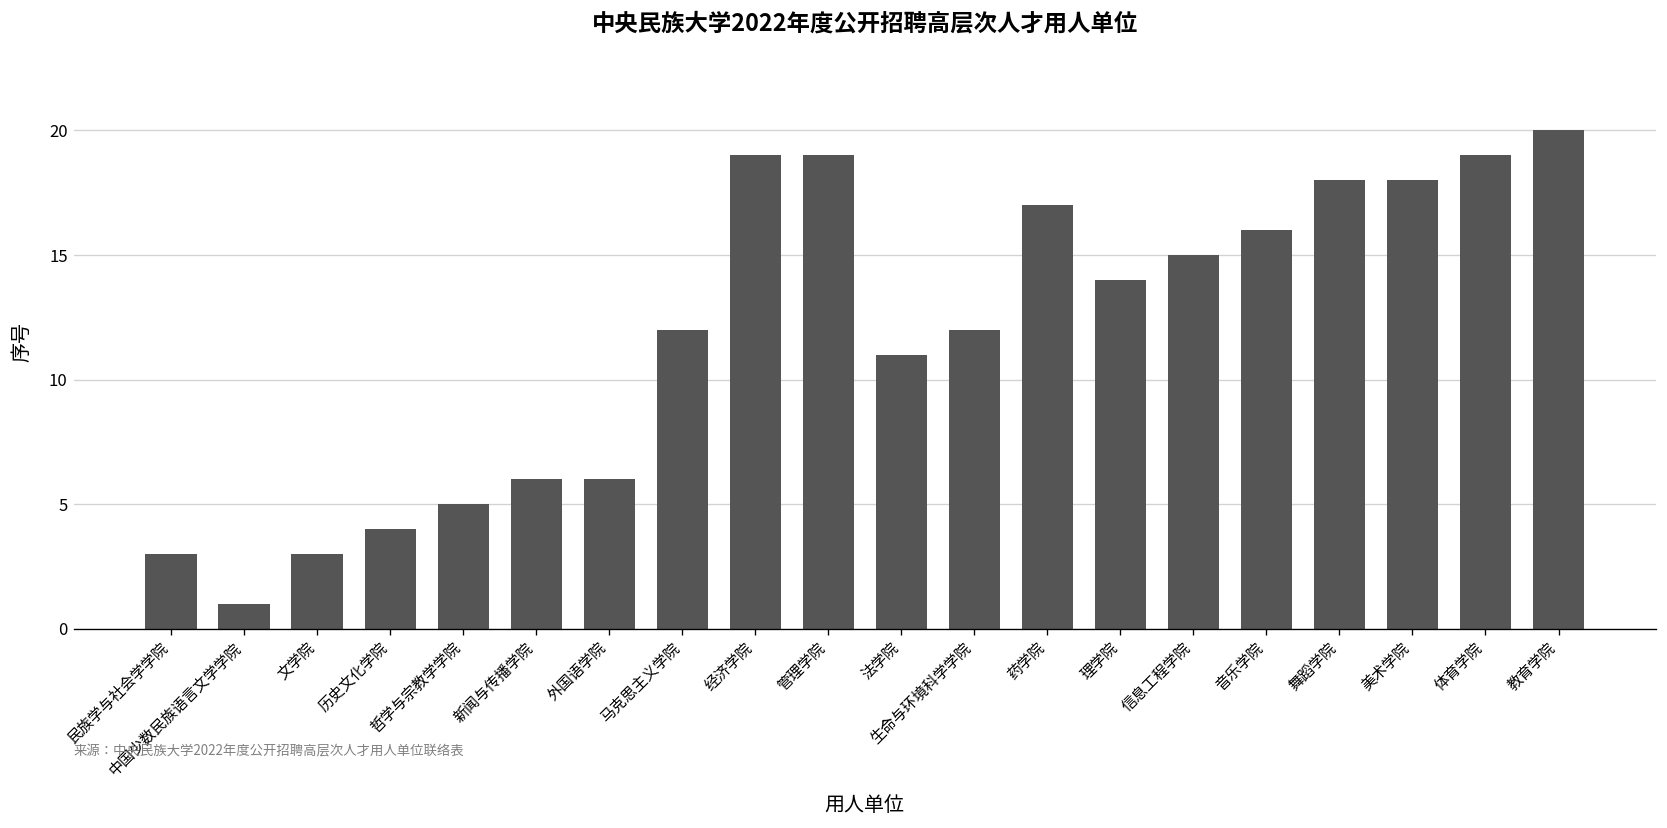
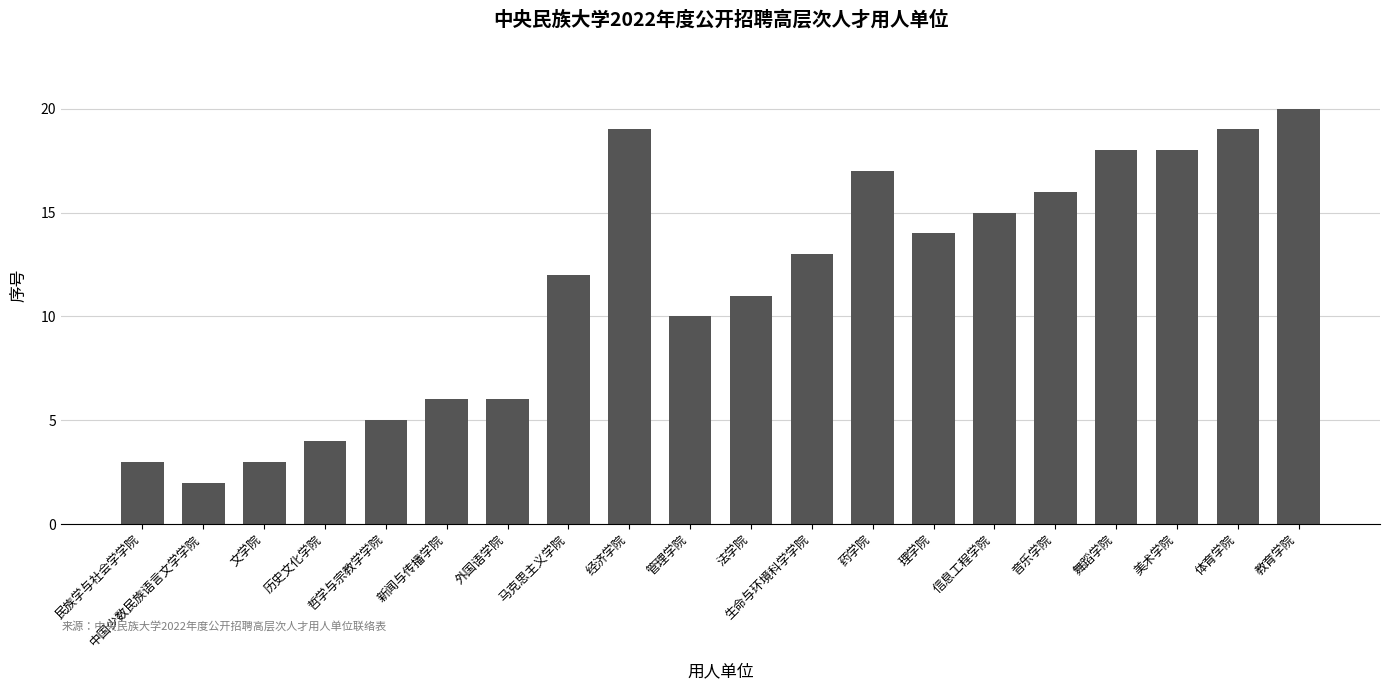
中国少数民族语言文学学院: 1 -> 2
管理学院: 19 -> 10
生命与环境科学学院: 12 -> 13
